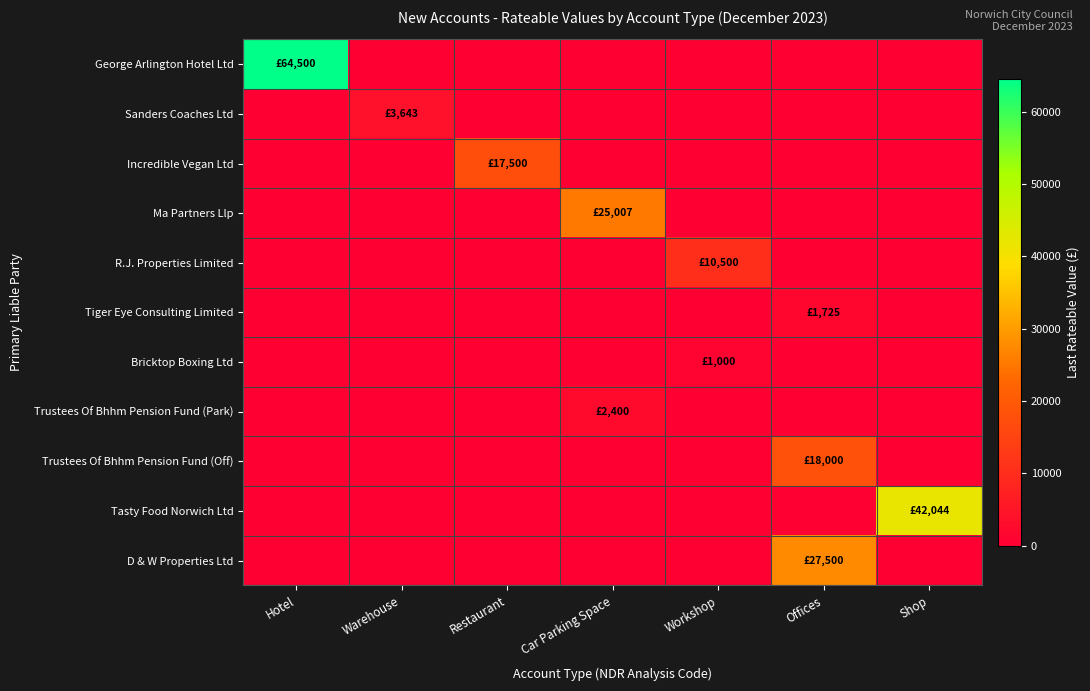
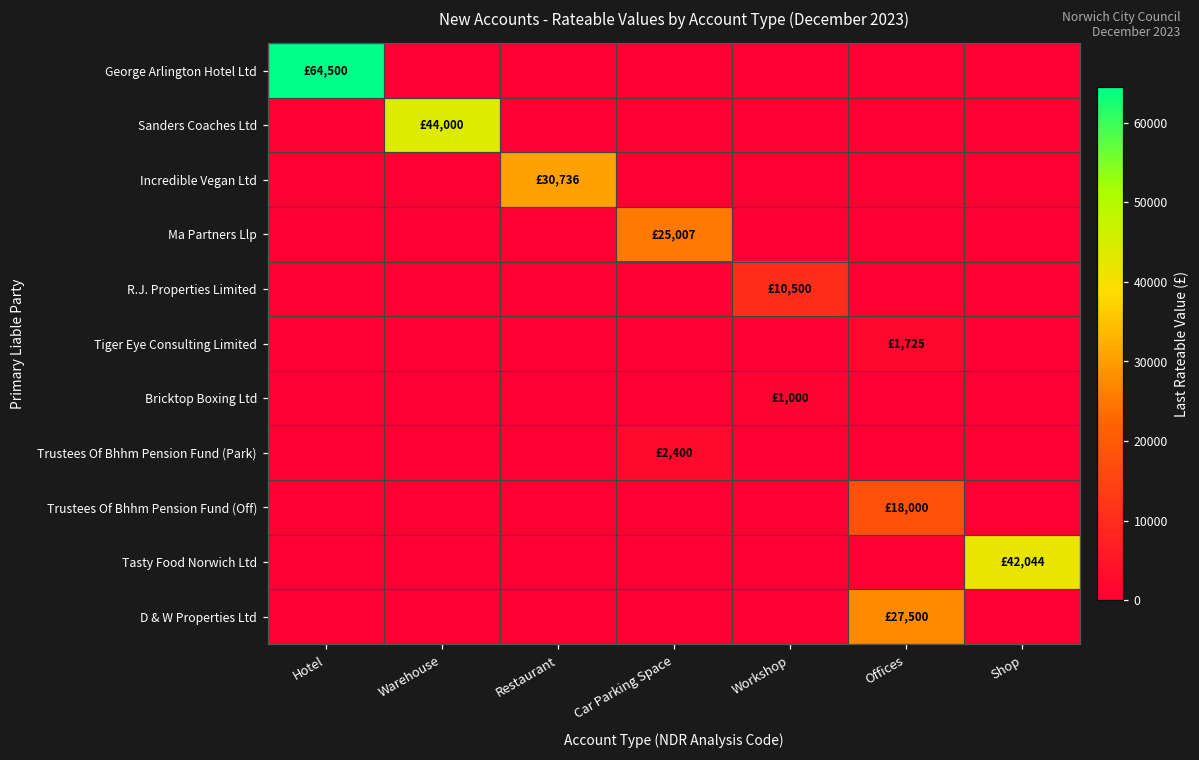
Sanders Coaches Ltd, Warehouse: £3,643 -> £44,000
Incredible Vegan Ltd, Restaurant: £17,500 -> £30,736
